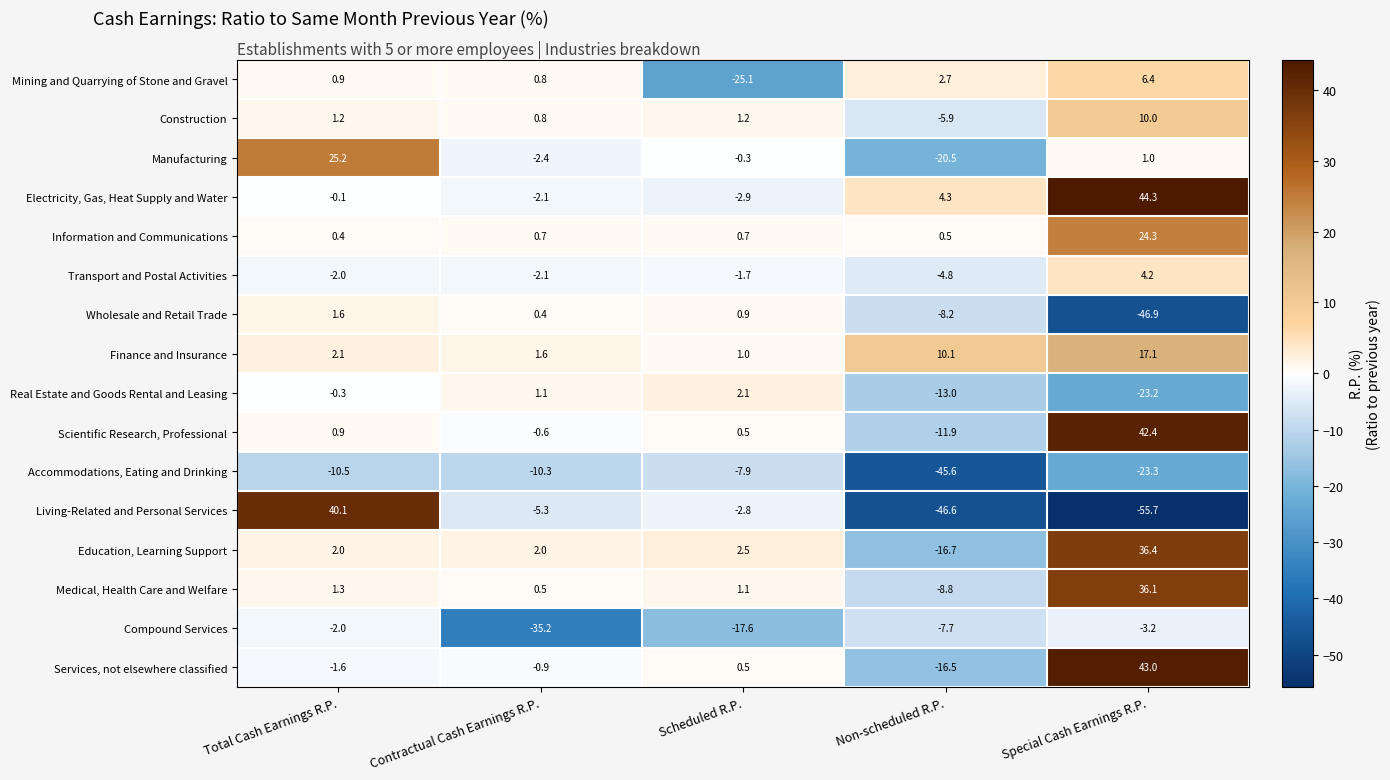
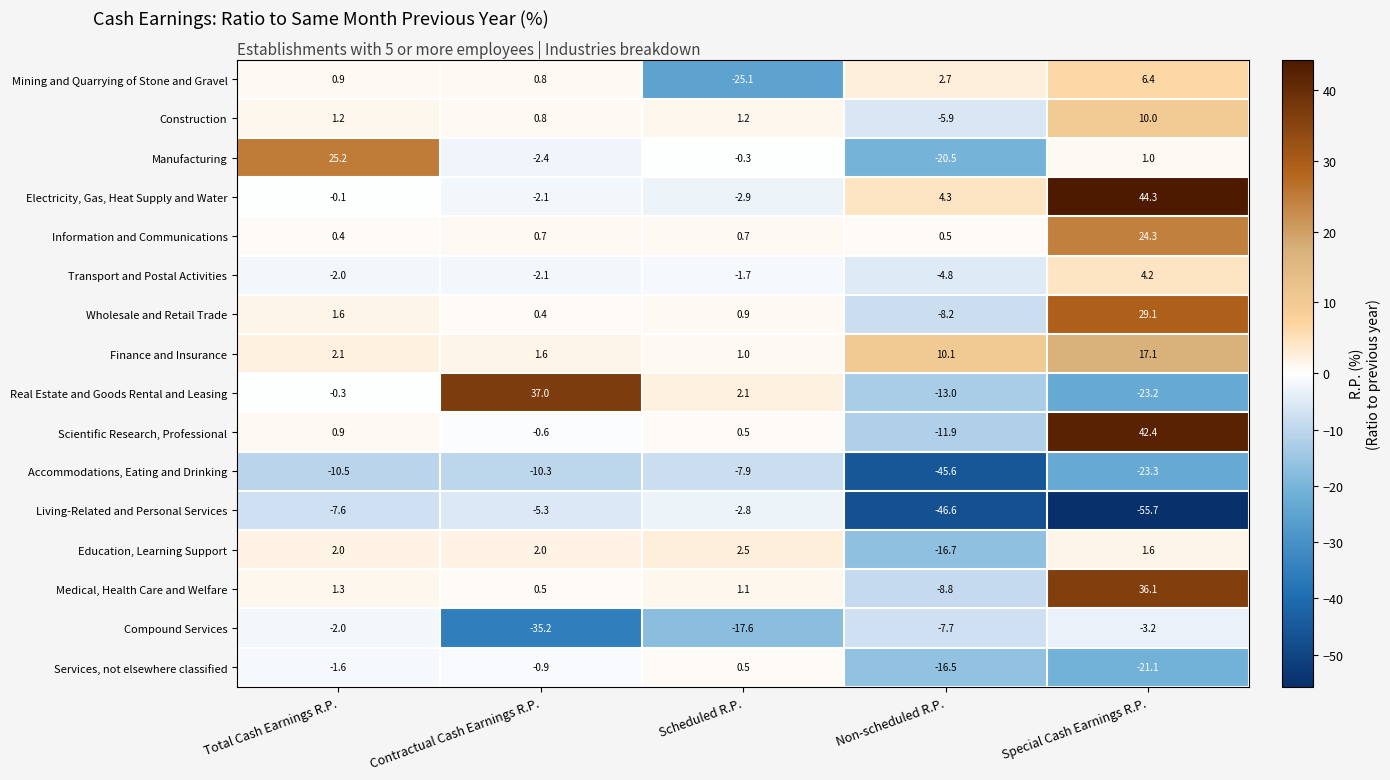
Wholesale and Retail Trade, Special Cash Earnings R.P.: -46.9 -> 29.1
Real Estate and Goods Rental and Leasing, Contractual Cash Earnings R.P.: 1.1 -> 37.0
Living-Related and Personal Services, Total Cash Earnings R.P.: 40.1 -> -7.6
Education, Learning Support, Special Cash Earnings R.P.: 36.4 -> 1.6
Services, not elsewhere classified, Special Cash Earnings R.P.: 43.0 -> -21.1
